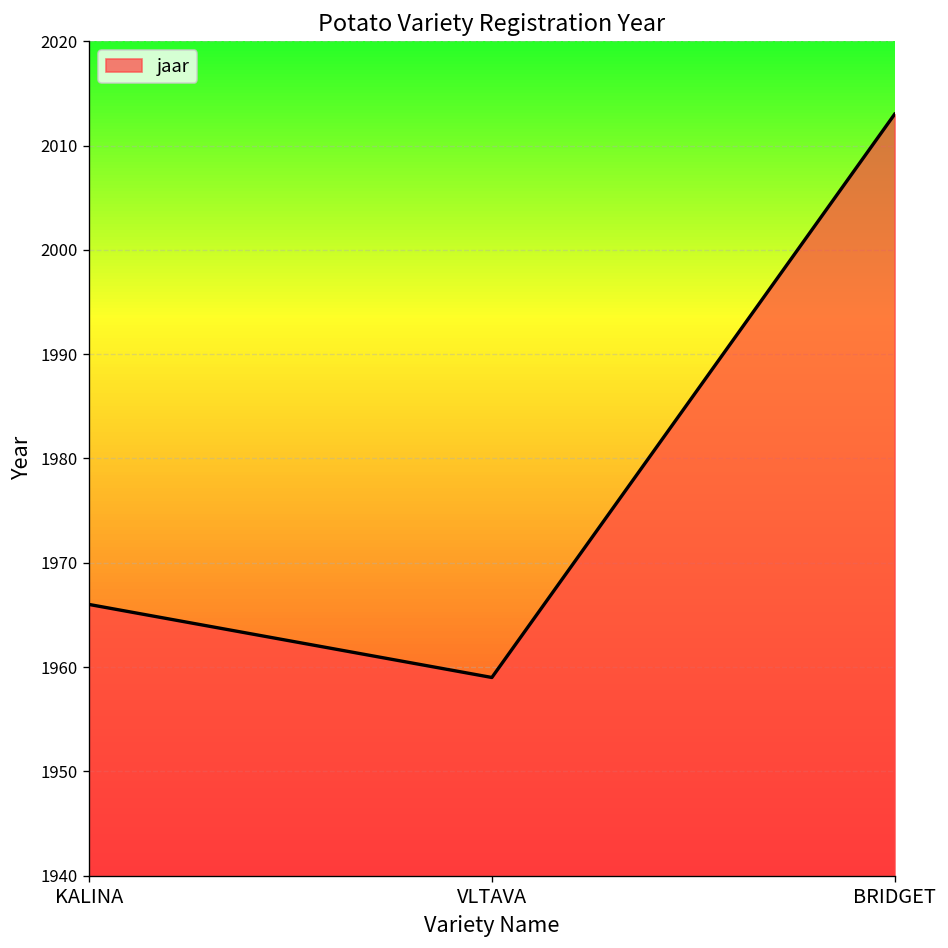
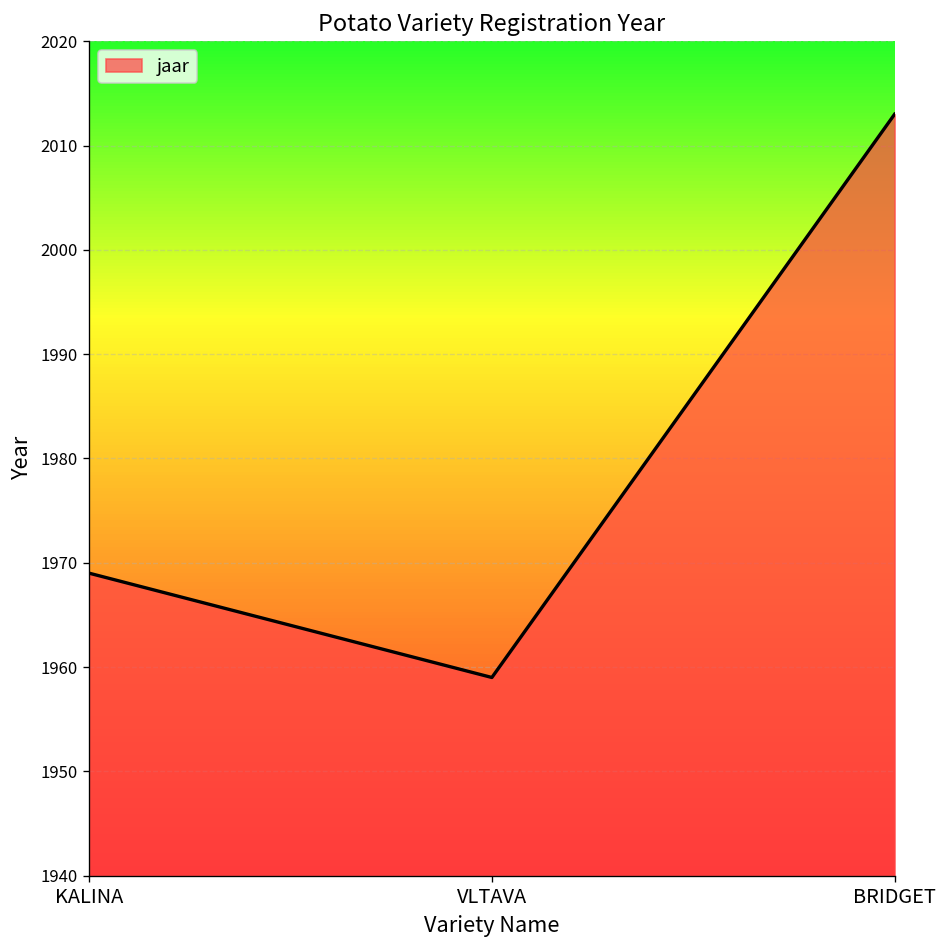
KALINA: 1966 -> 1969
